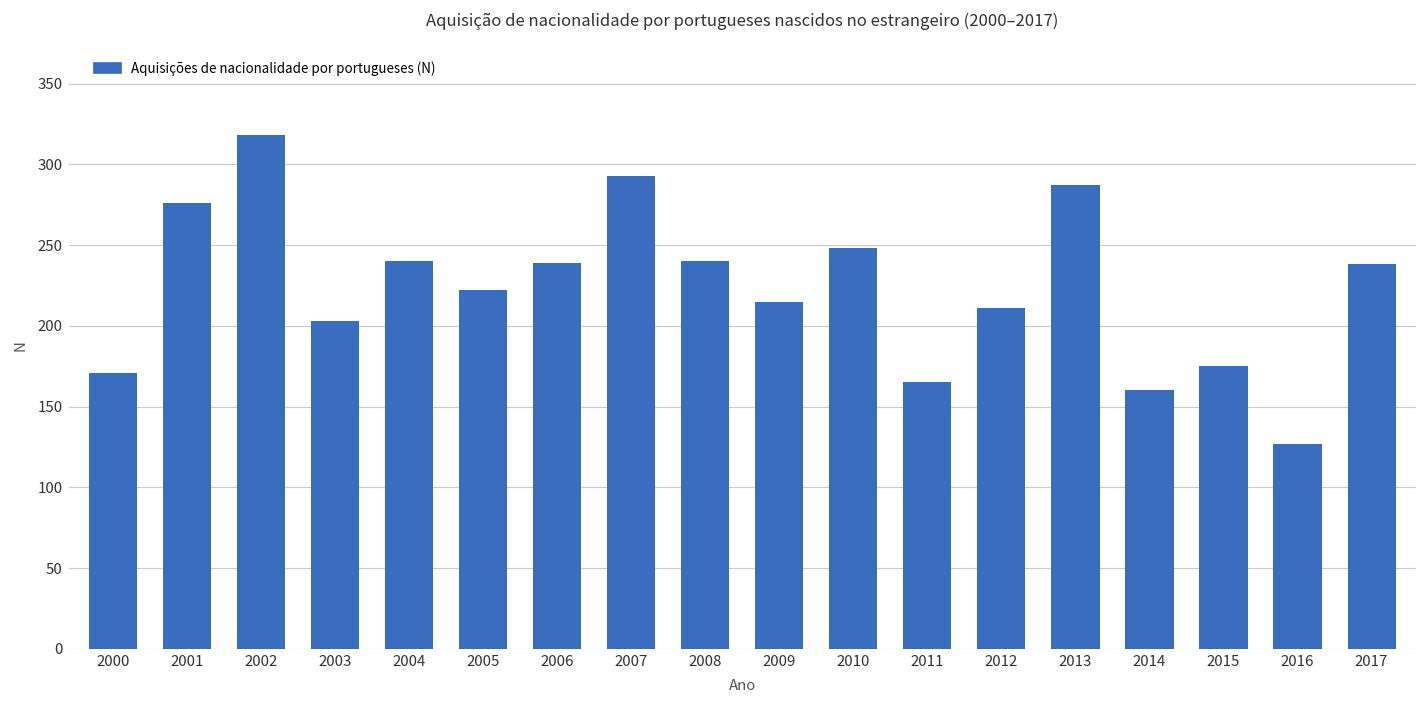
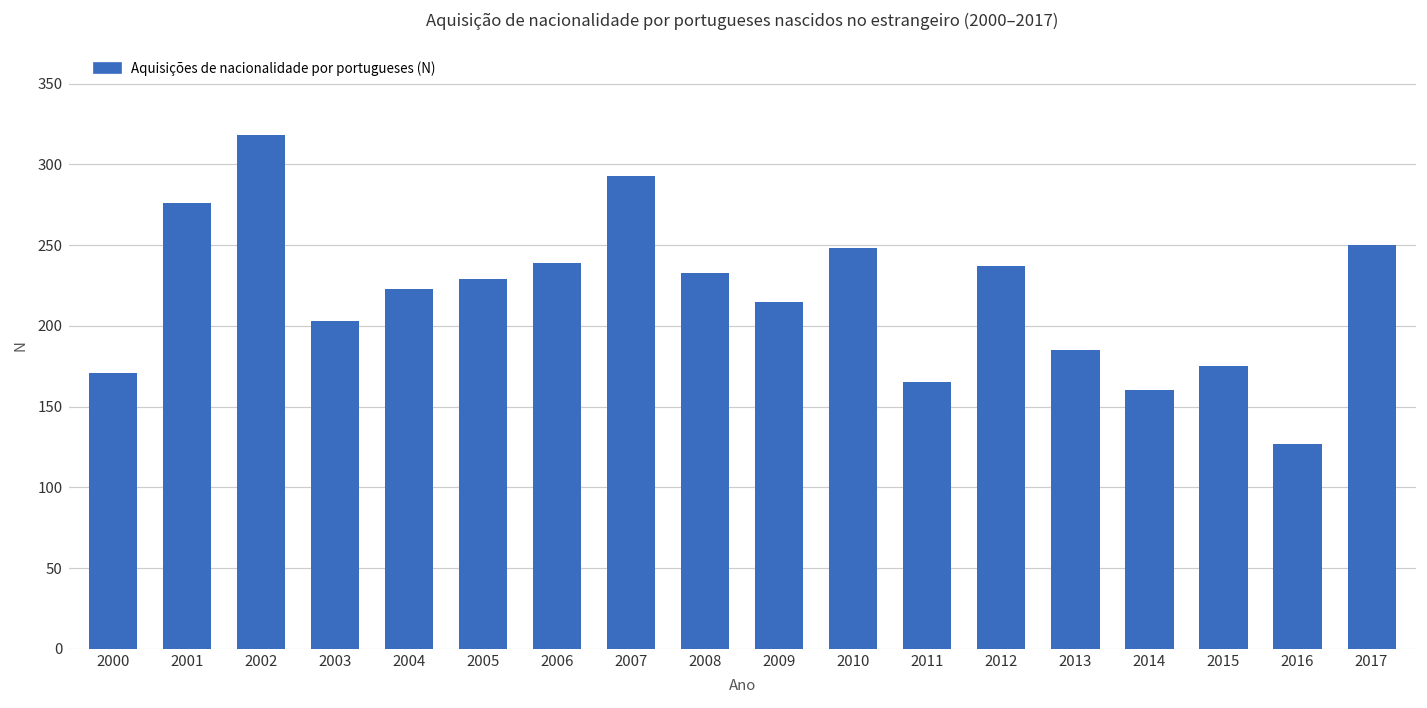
2004: 240 -> 223
2005: 222 -> 229
2008: 240 -> 233
2012: 211 -> 237
2013: 287 -> 185
2017: 238 -> 250
